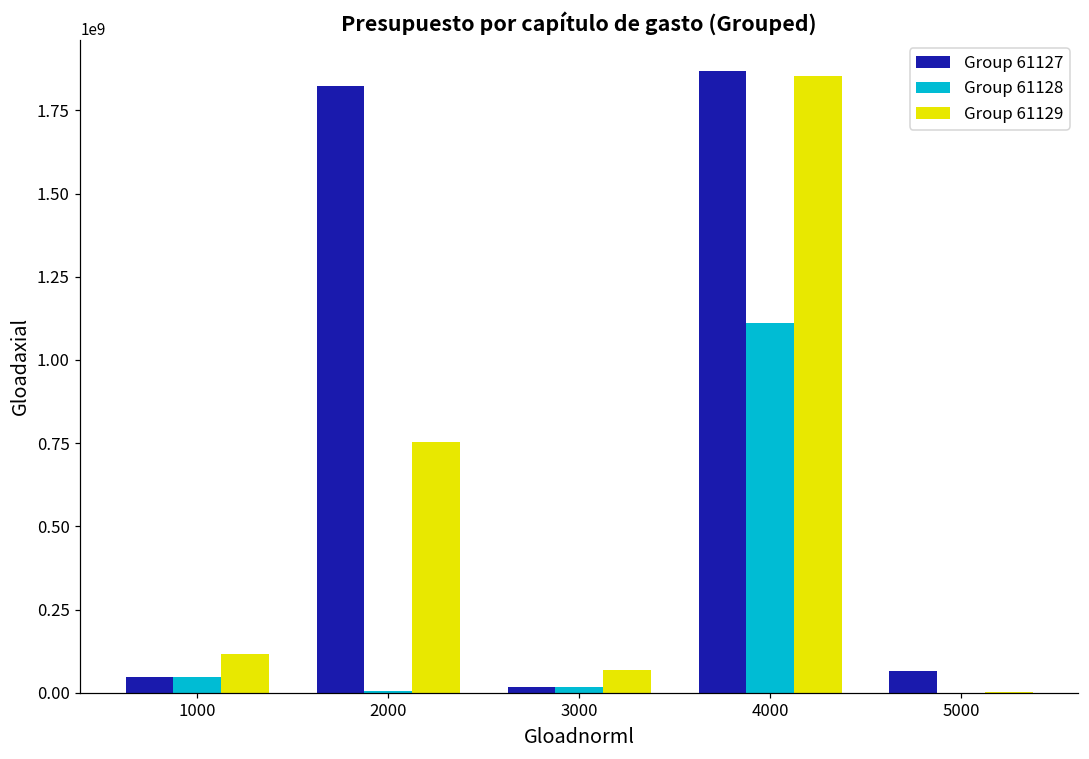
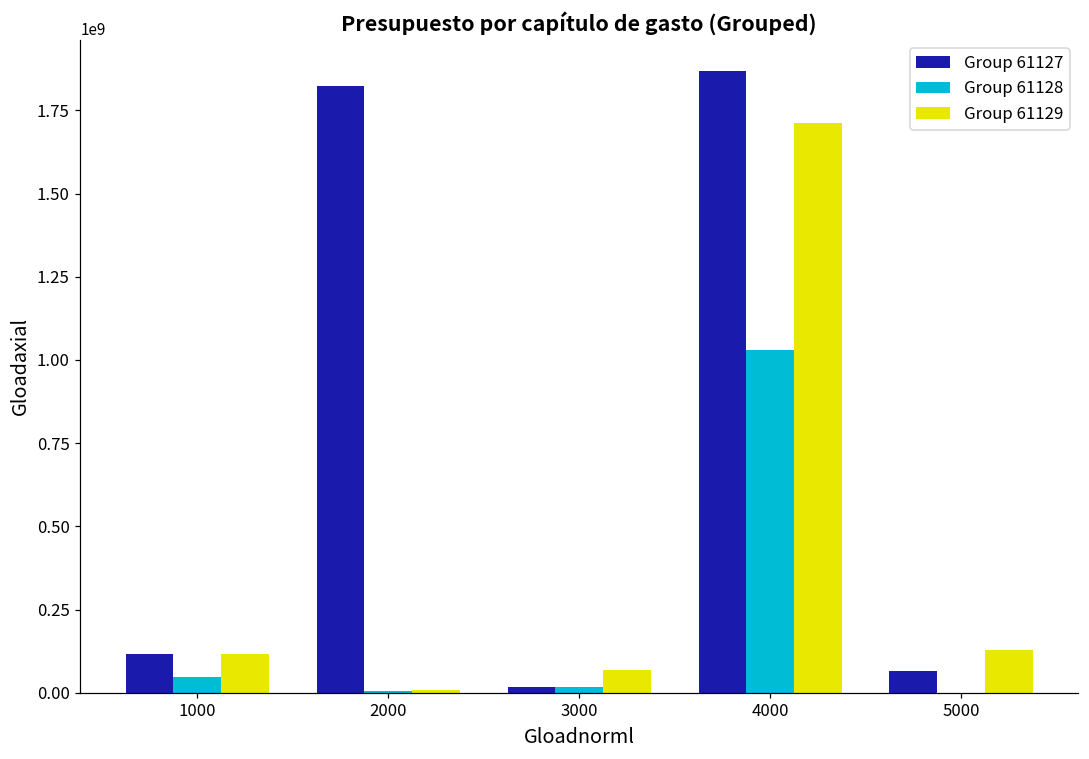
Group 61127, 1000: 50000000 -> 120000000
Group 61129, 2000: 750000000 -> 10000000
Group 61128, 4000: 1110000000 -> 1030000000
Group 61129, 4000: 1850000000 -> 1710000000
Group 61129, 5000: 0 -> 130000000
